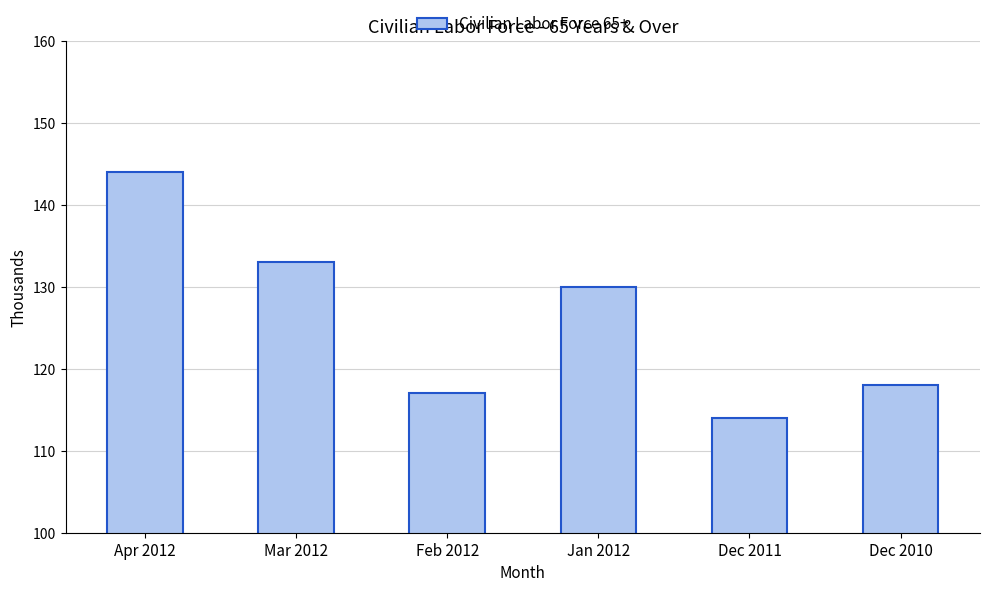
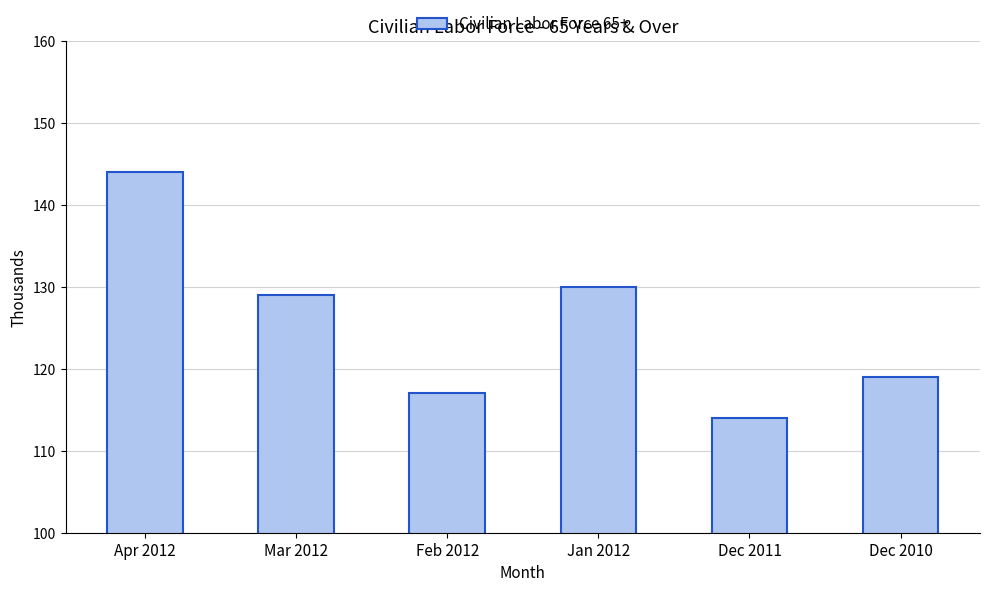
Mar 2012: 133 -> 129
Dec 2010: 118 -> 119
